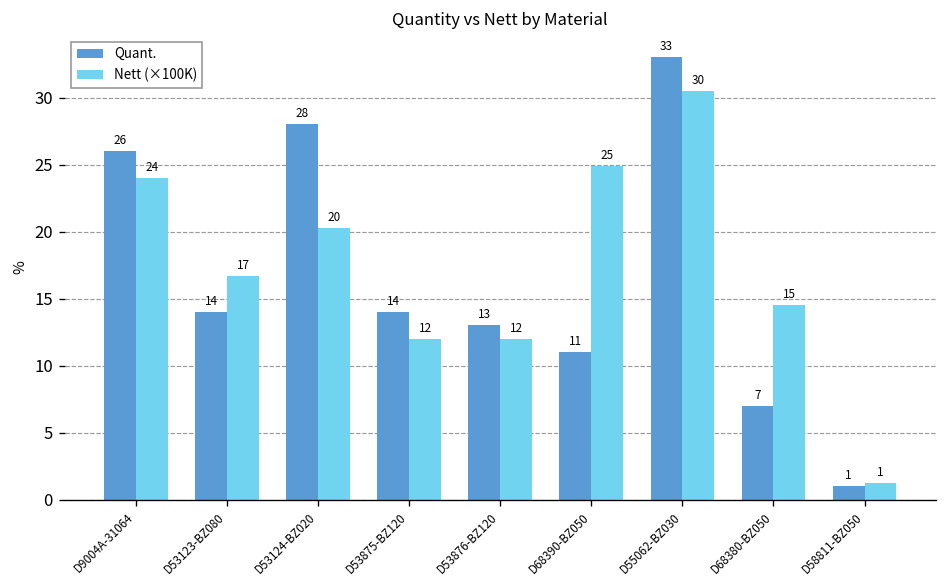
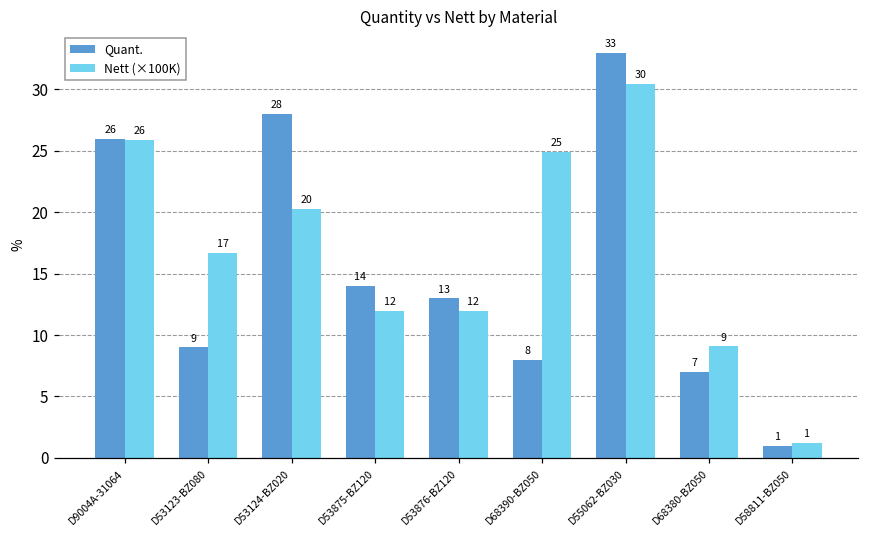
Nett (×100K), D9004A-31064: 24 -> 26
Quant., D53123-BZ080: 14 -> 9
Quant., D68390-BZ050: 11 -> 8
Nett (×100K), D68380-BZ050: 15 -> 9
